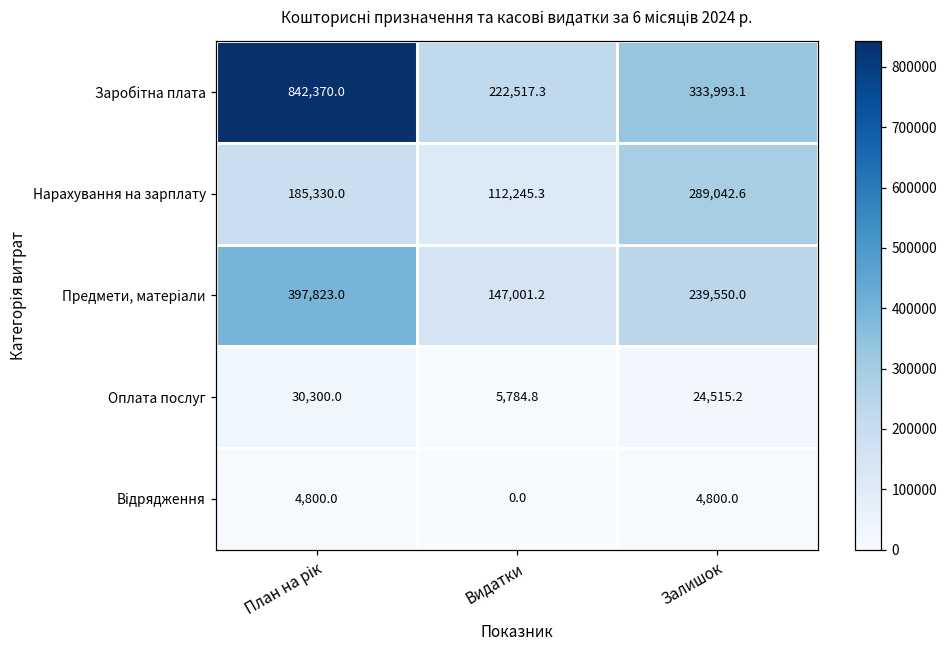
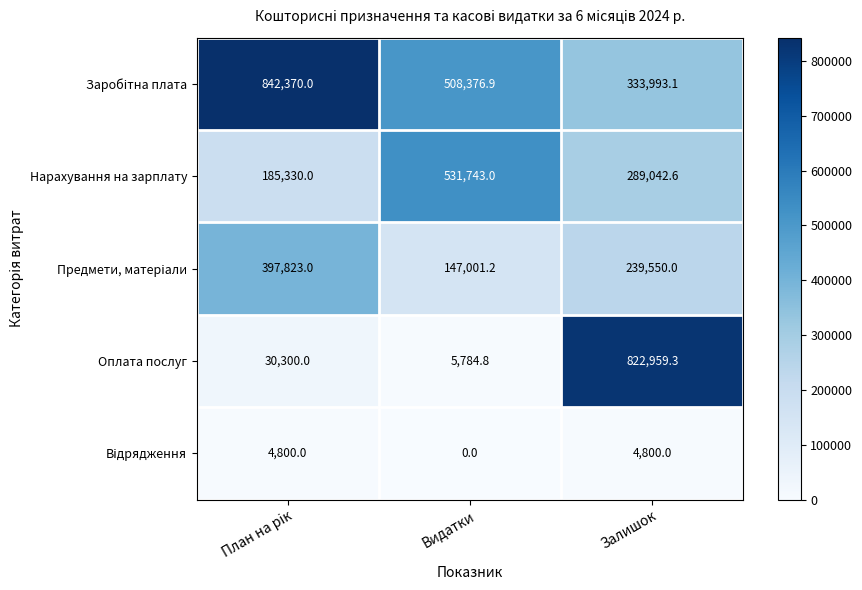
Заробітна плата, Видатки: 222,517.3 -> 508,376.9
Нарахування на зарплату, Видатки: 112,245.3 -> 531,743.0
Оплата послуг, Залишок: 24,515.2 -> 822,959.3
